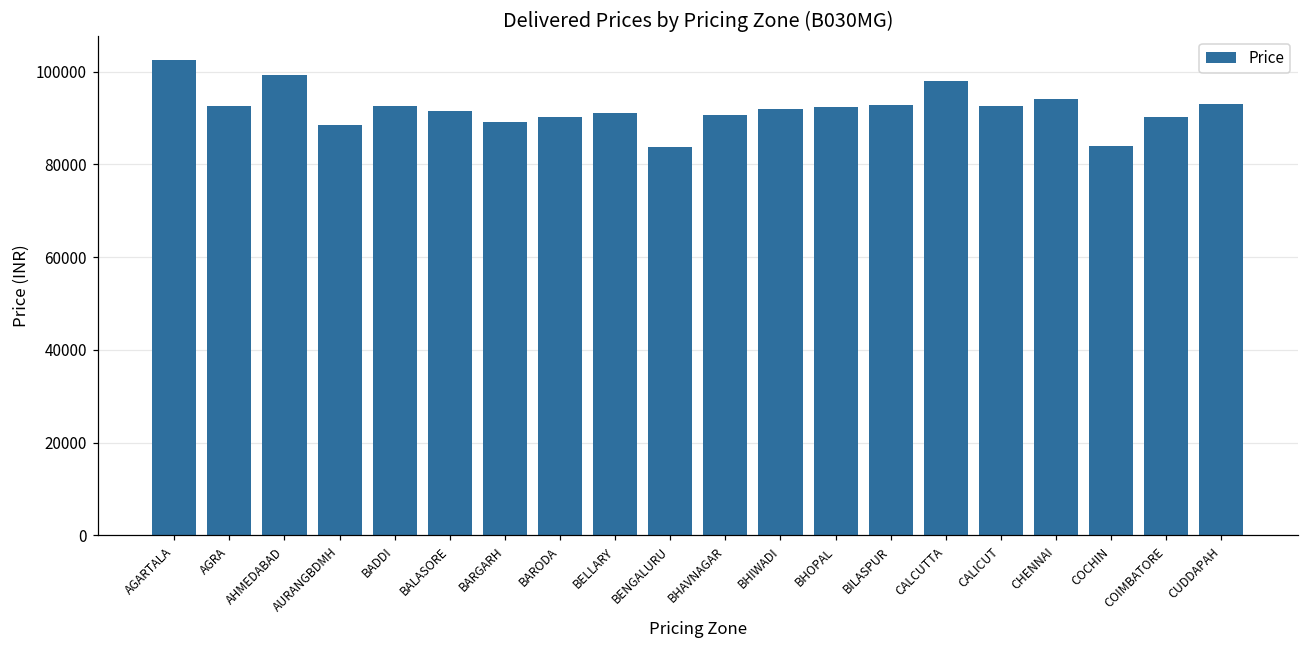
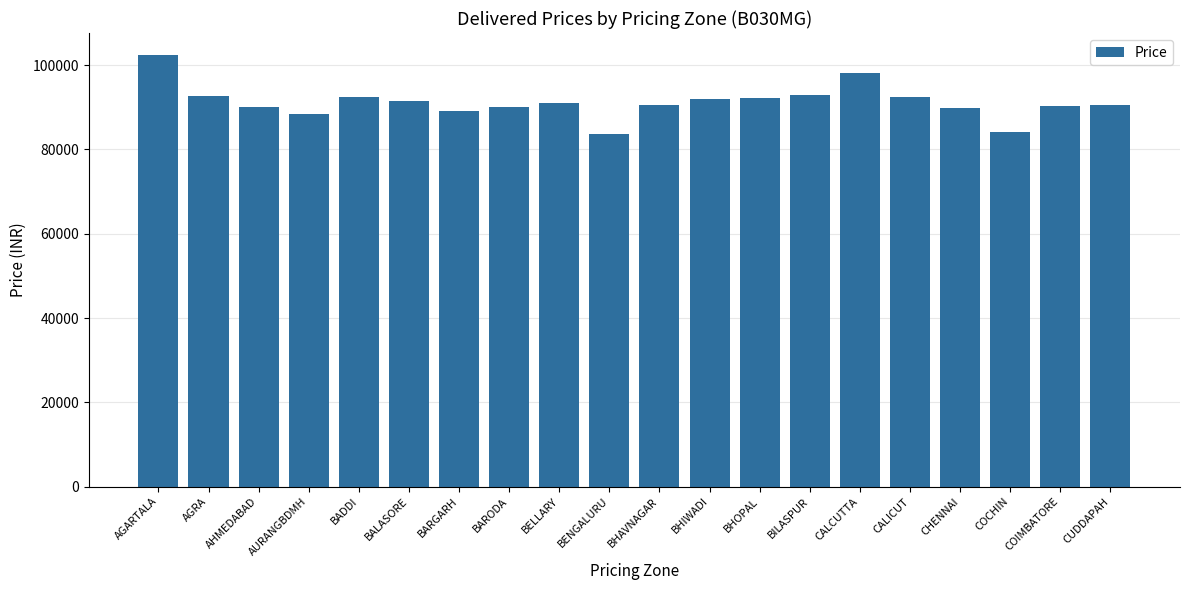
AHMEDABAD: 99000 -> 90000
CHENNAI: 94000 -> 90000
CUDDAPAH: 93000 -> 91000
